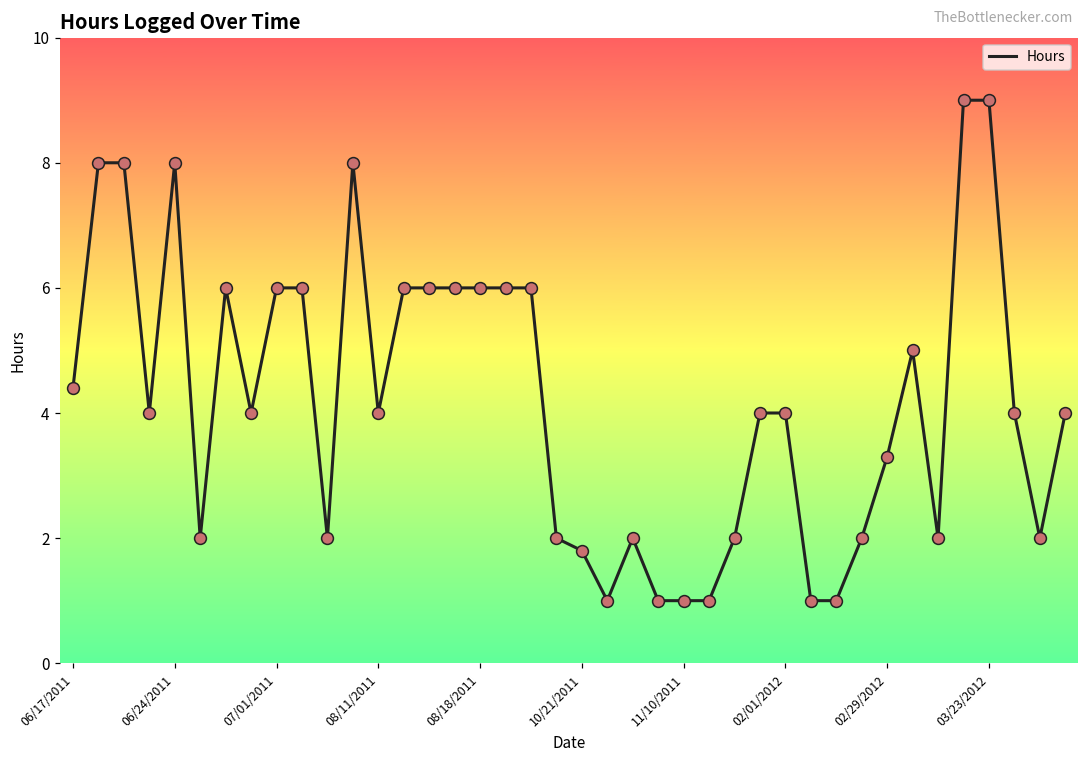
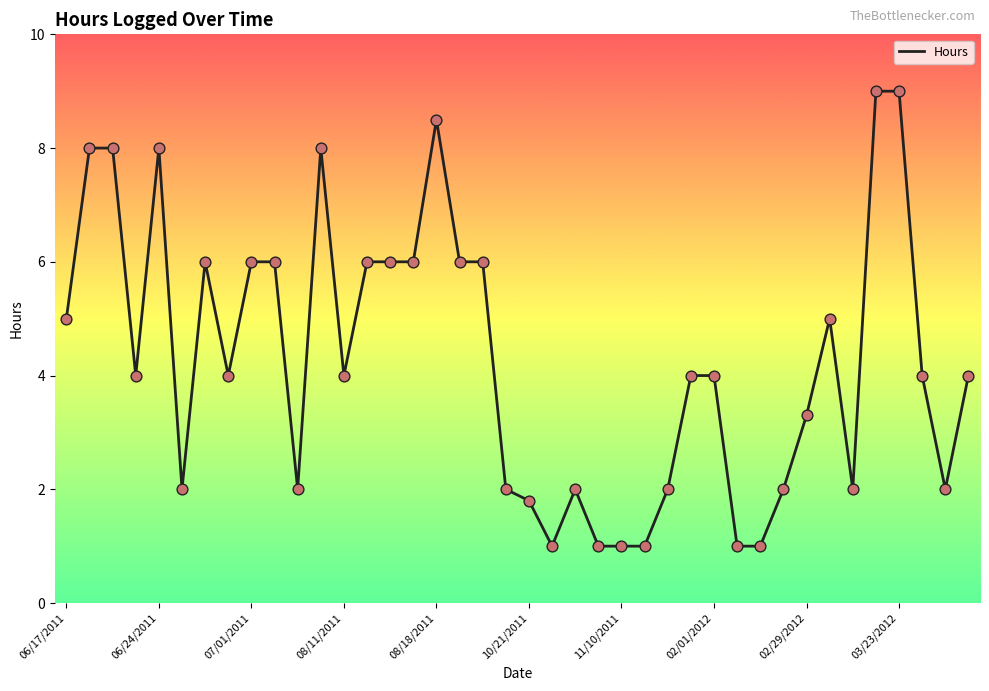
06/17/2011: 4.4 -> 5.0
08/18/2011: 6.0 -> 8.5
